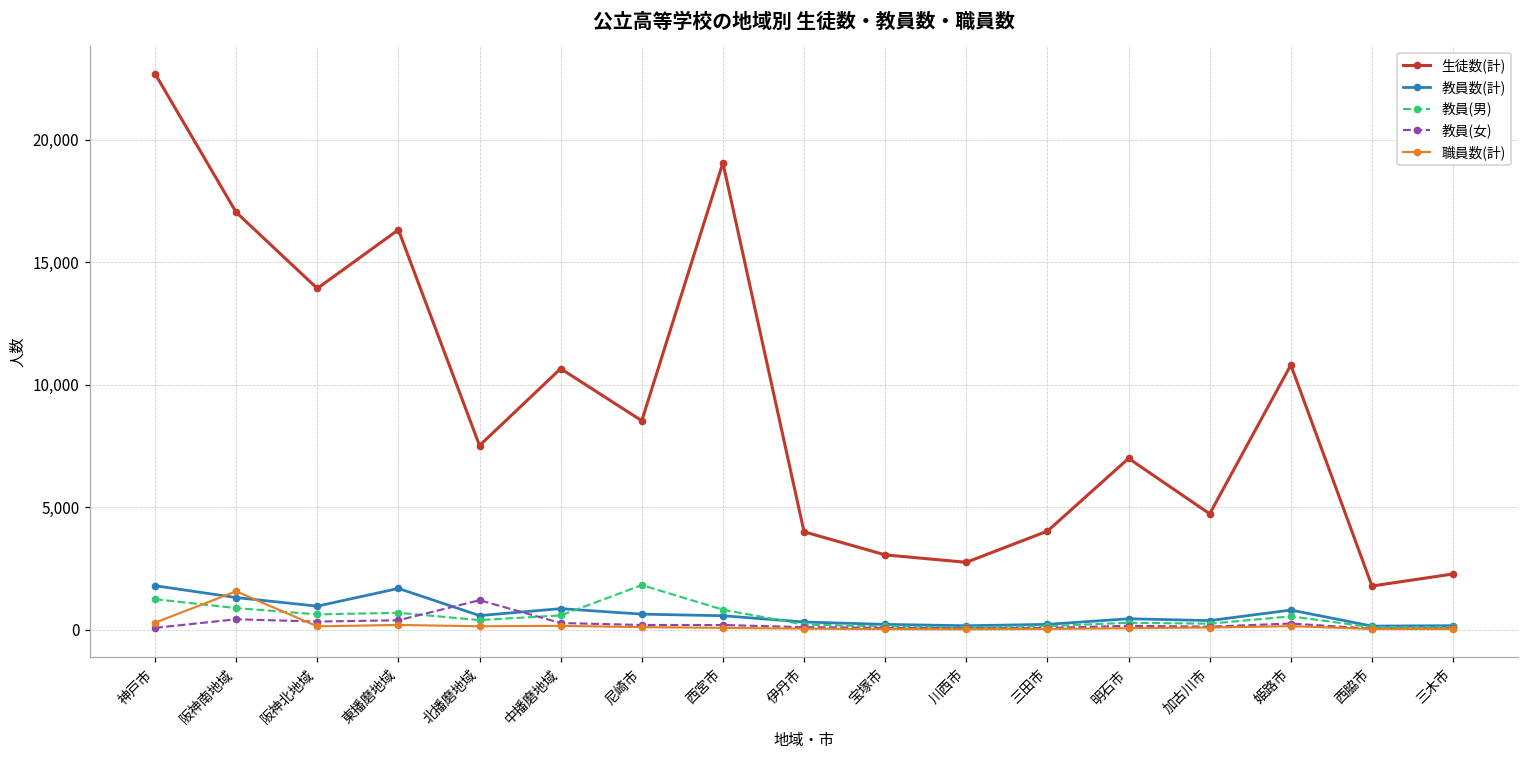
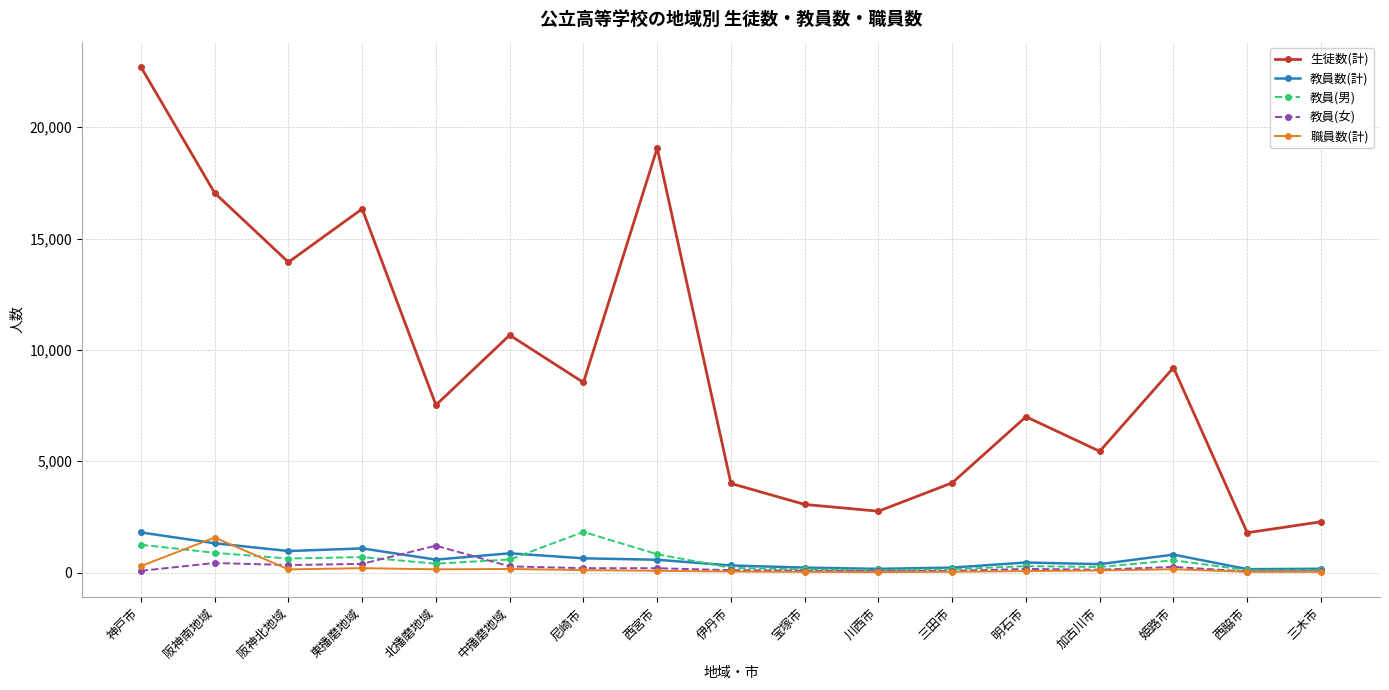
教員数(計), 東播磨地域: 1,700 -> 1,100
生徒数(計), 加古川市: 4,700 -> 5,400
生徒数(計), 姫路市: 10,800 -> 9,200
